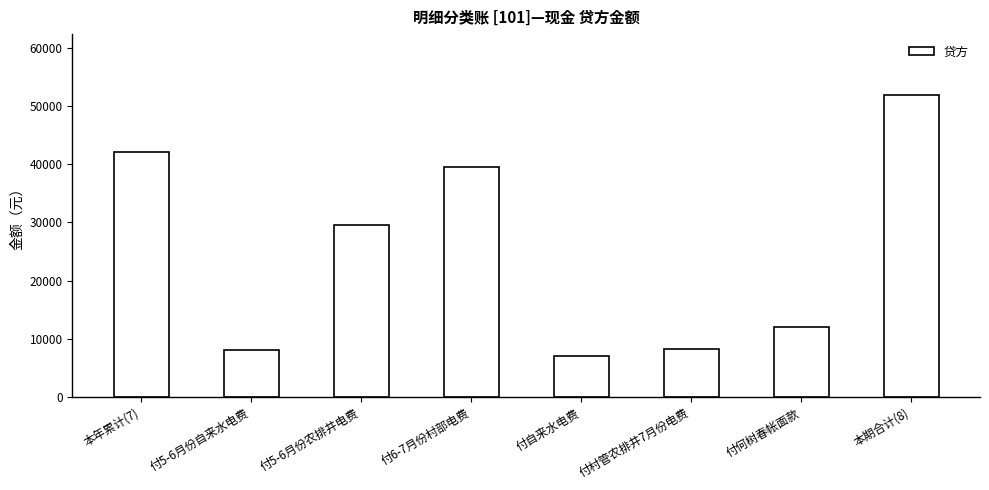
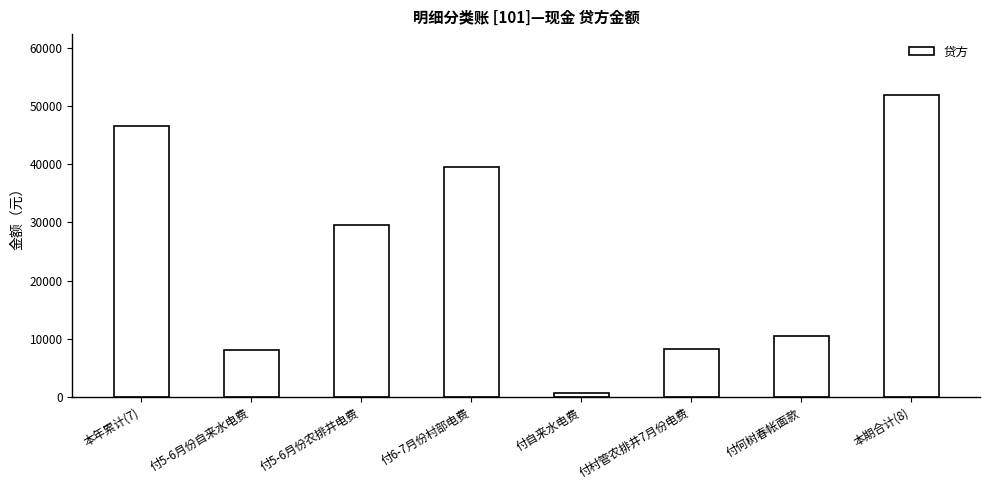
本年累计(7): 42000 -> 47000
付自来水电费: 7000 -> 1000
付何树春帐面款: 12000 -> 10000
